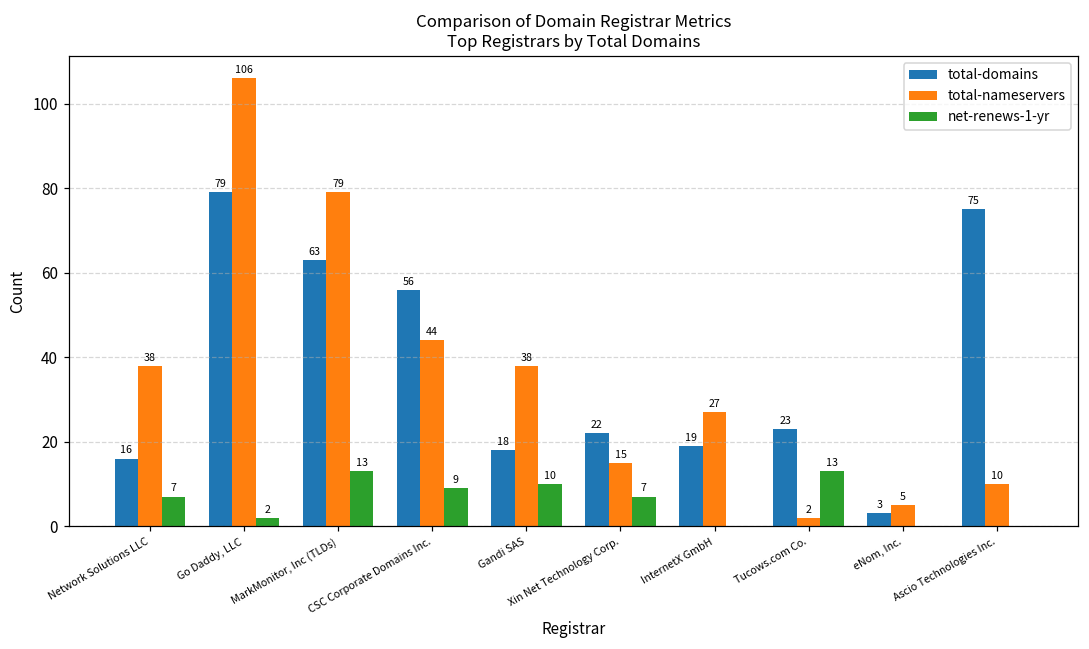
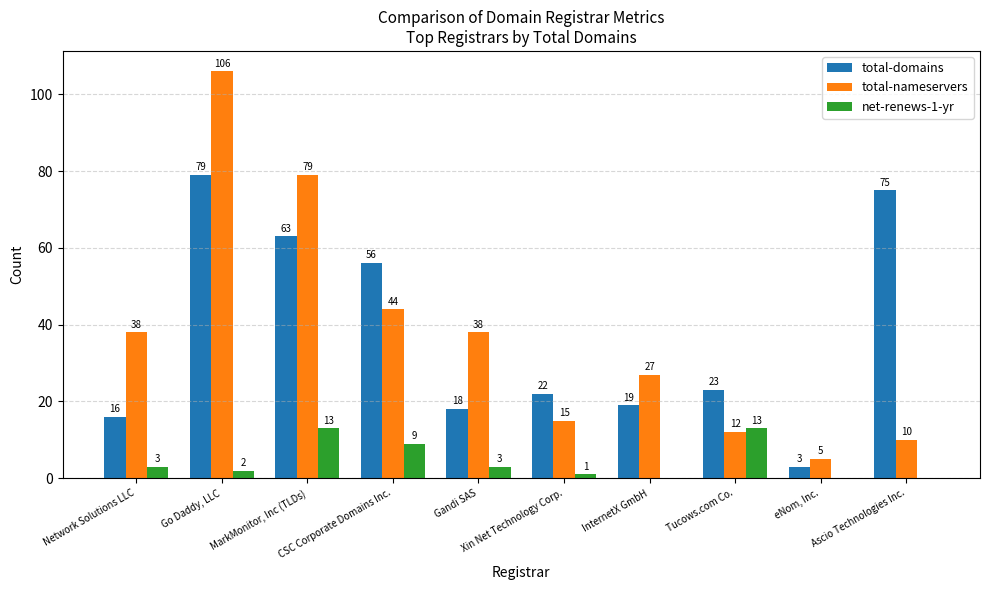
net-renews-1-yr, Network Solutions LLC: 7 -> 3
net-renews-1-yr, Gandi SAS: 10 -> 3
net-renews-1-yr, Xin Net Technology Corp.: 7 -> 1
total-nameservers, Tucows.com Co.: 2 -> 12
